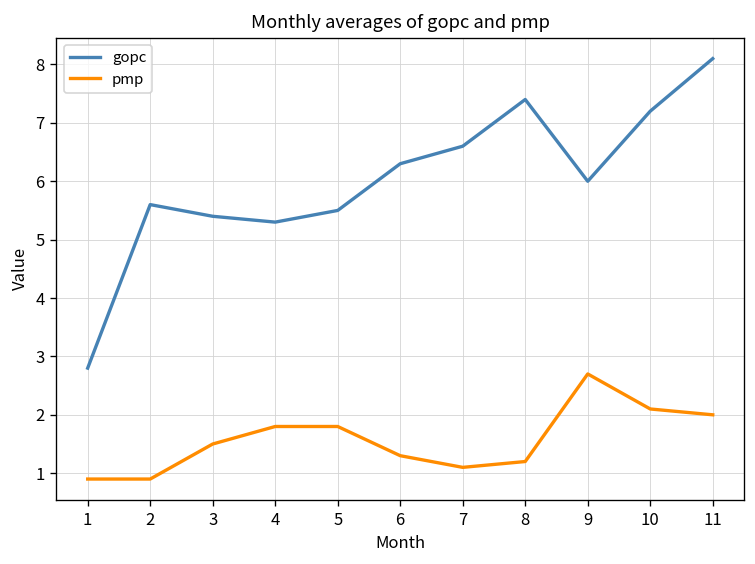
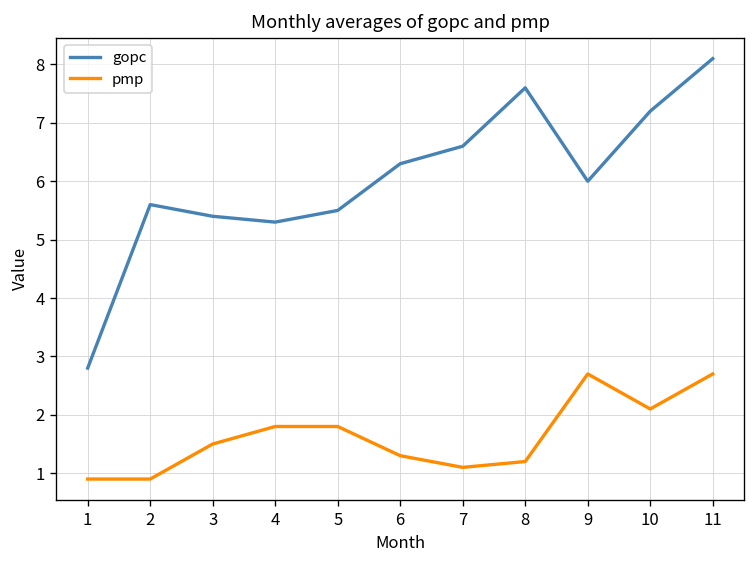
gopc, 8: 7.4 -> 7.6
pmp, 11: 2.0 -> 2.7
